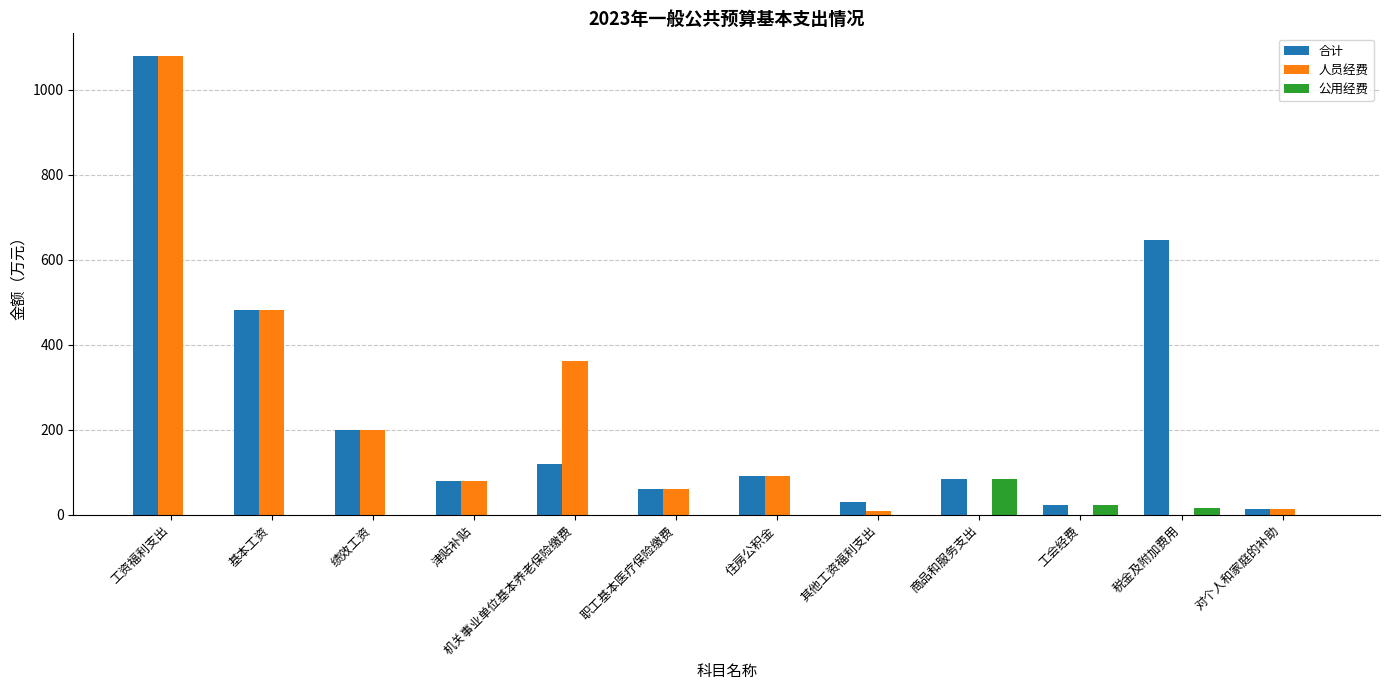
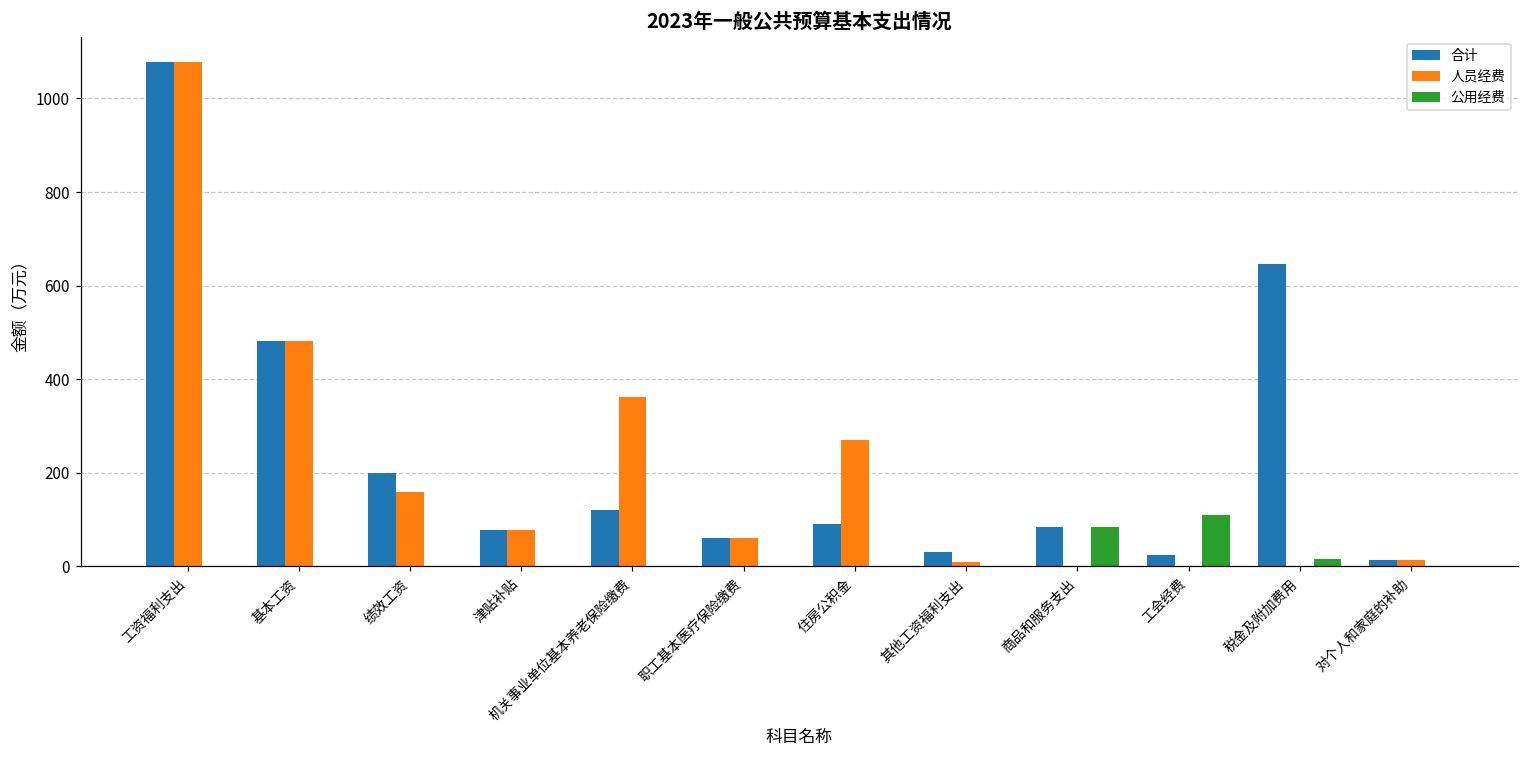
人员经费, 绩效工资: 200 -> 160
人员经费, 住房公积金: 90 -> 270
公用经费, 工会经费: 20 -> 110
